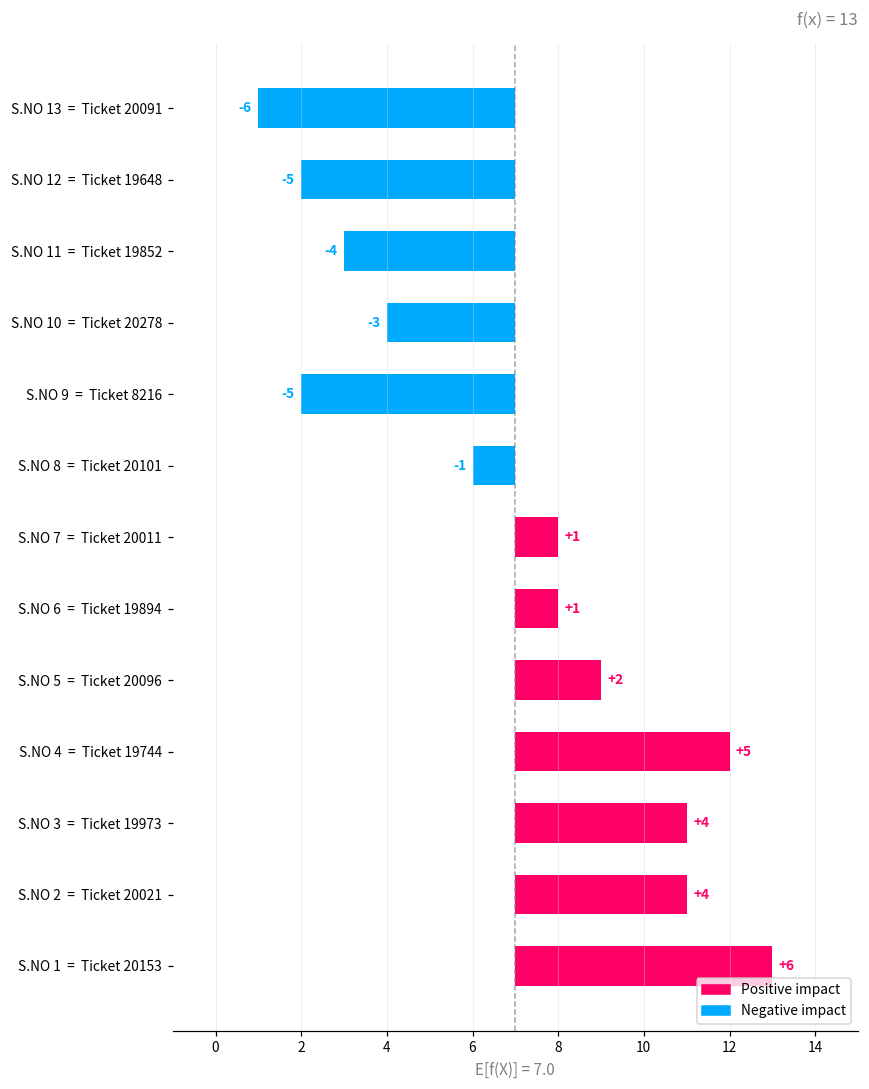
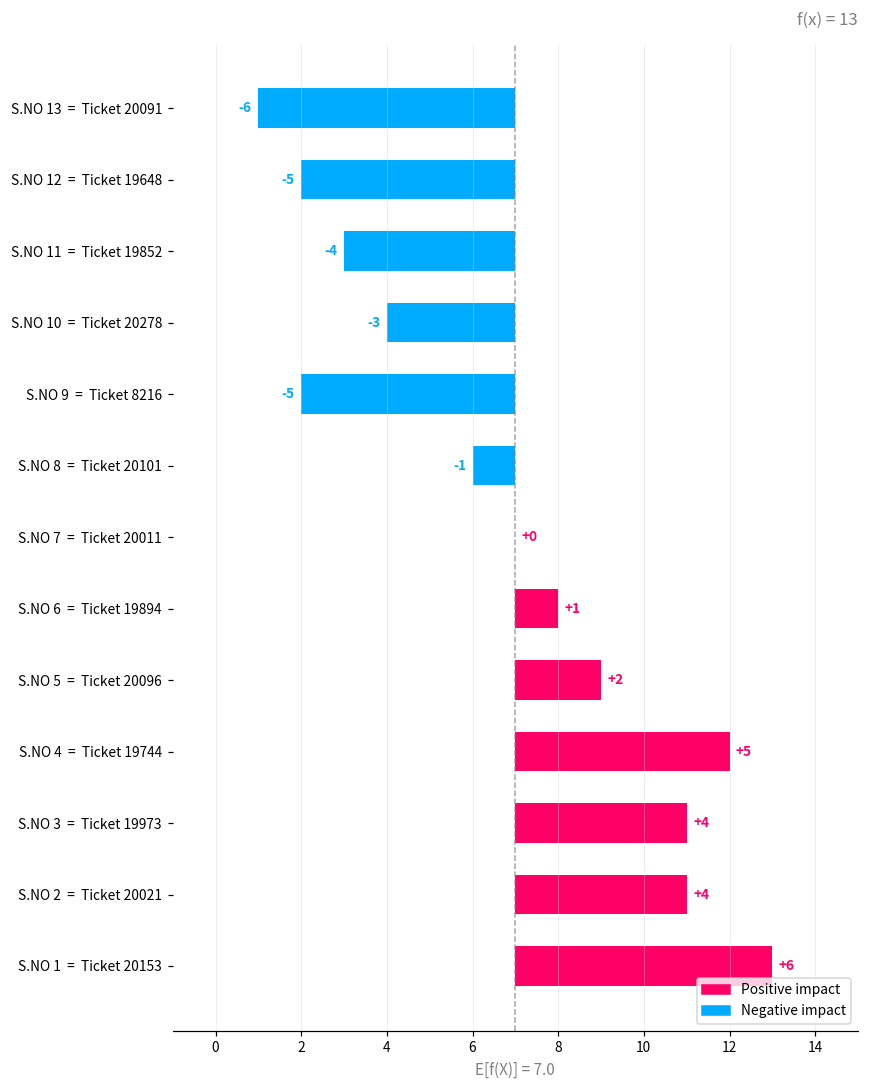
S.NO 7 = Ticket 20011: +1 -> +0
